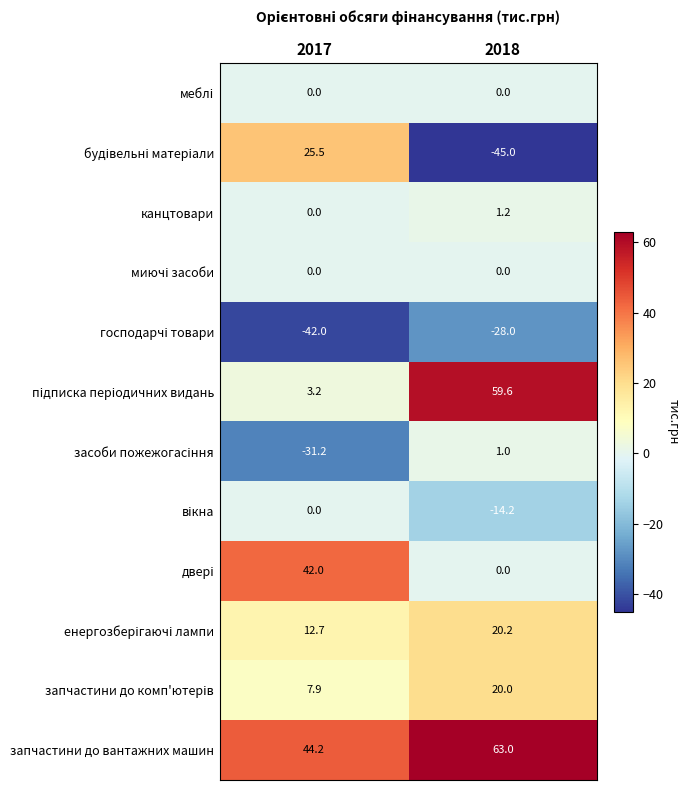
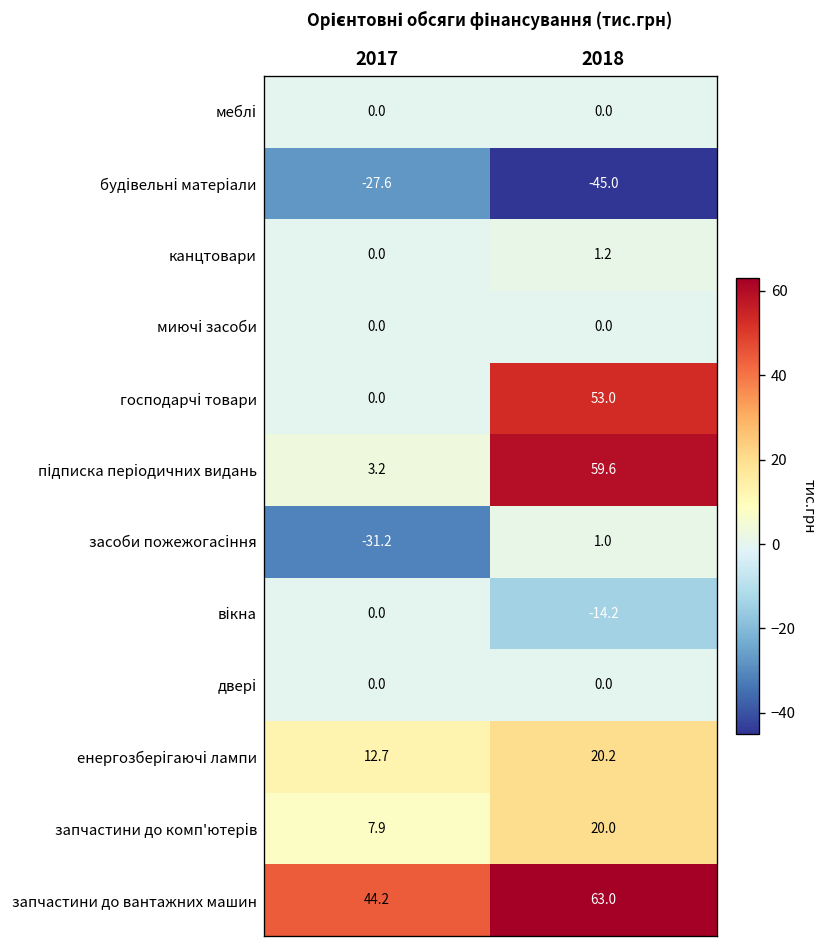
будівельні матеріали, 2017: 25.5 -> -27.6
господарчі товари, 2017: -42.0 -> 0.0
господарчі товари, 2018: -28.0 -> 53.0
двері, 2017: 42.0 -> 0.0
